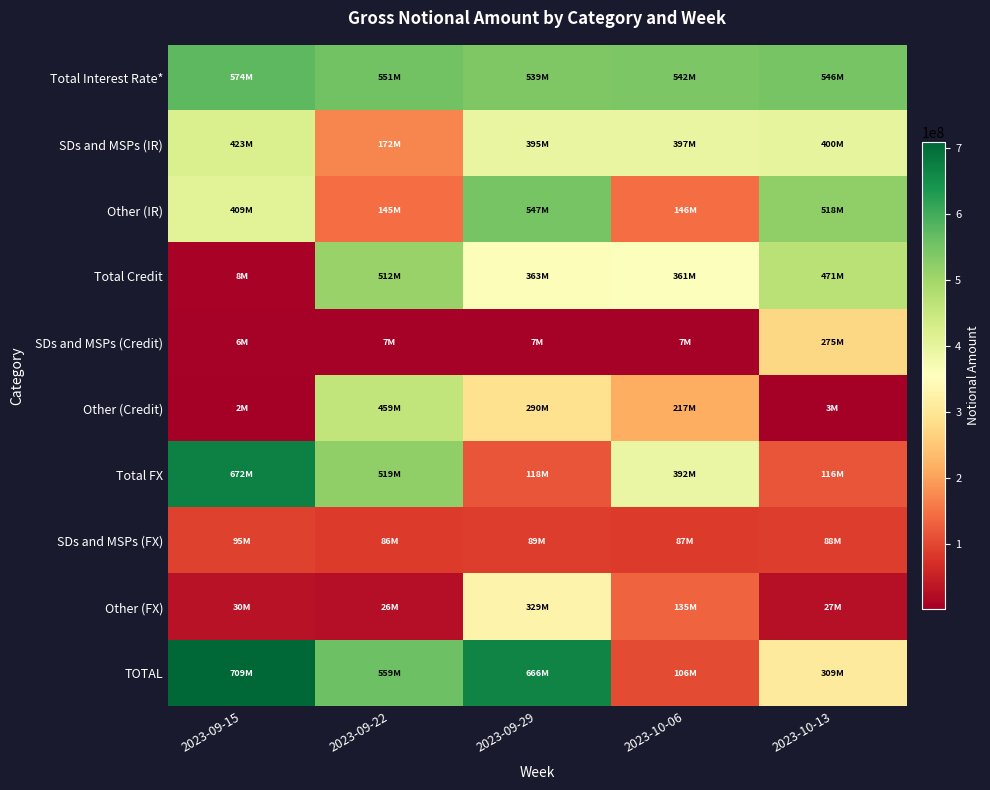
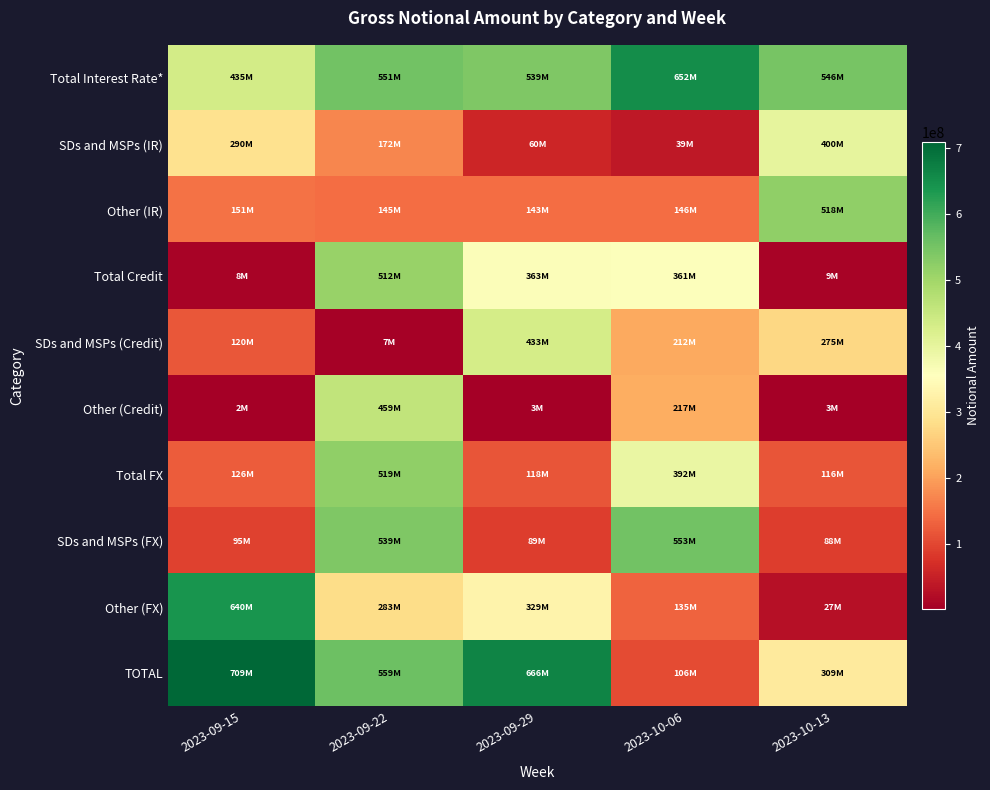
Total Interest Rate*, 2023-09-15: 574M -> 435M
Total Interest Rate*, 2023-10-06: 542M -> 652M
SDs and MSPs (IR), 2023-09-15: 423M -> 290M
SDs and MSPs (IR), 2023-09-29: 395M -> 60M
SDs and MSPs (IR), 2023-10-06: 397M -> 39M
Other (IR), 2023-09-15: 409M -> 151M
Other (IR), 2023-09-29: 547M -> 143M
Total Credit, 2023-10-13: 471M -> 9M
SDs and MSPs (Credit), 2023-09-15: 6M -> 120M
SDs and MSPs (Credit), 2023-09-29: 7M -> 433M
SDs and MSPs (Credit), 2023-10-06: 7M -> 212M
Other (Credit), 2023-09-29: 290M -> 3M
Total FX, 2023-09-15: 672M -> 126M
SDs and MSPs (FX), 2023-09-22: 86M -> 539M
SDs and MSPs (FX), 2023-10-06: 87M -> 553M
Other (FX), 2023-09-15: 30M -> 640M
Other (FX), 2023-09-22: 26M -> 283M
